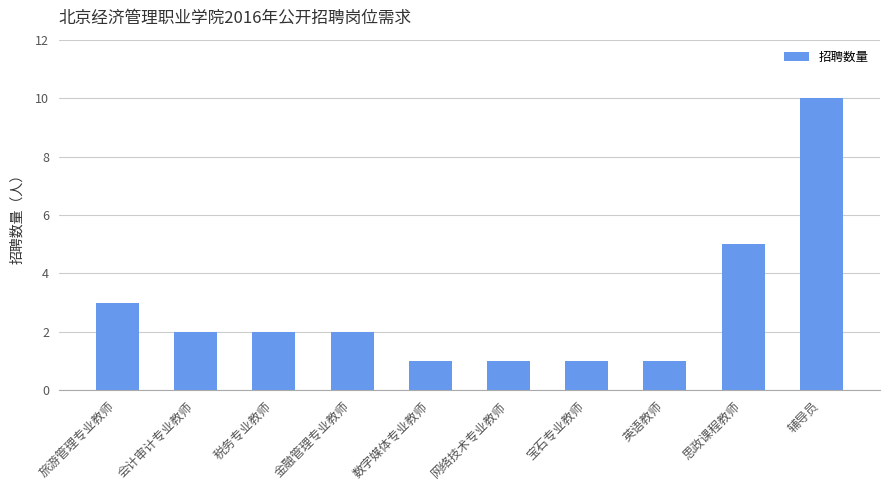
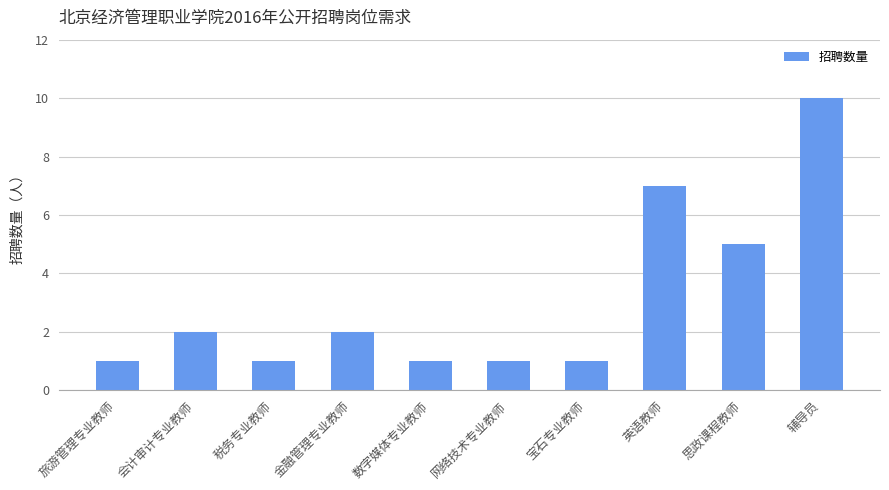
旅游管理专业教师: 3 -> 1
税务专业教师: 2 -> 1
英语教师: 1 -> 7
